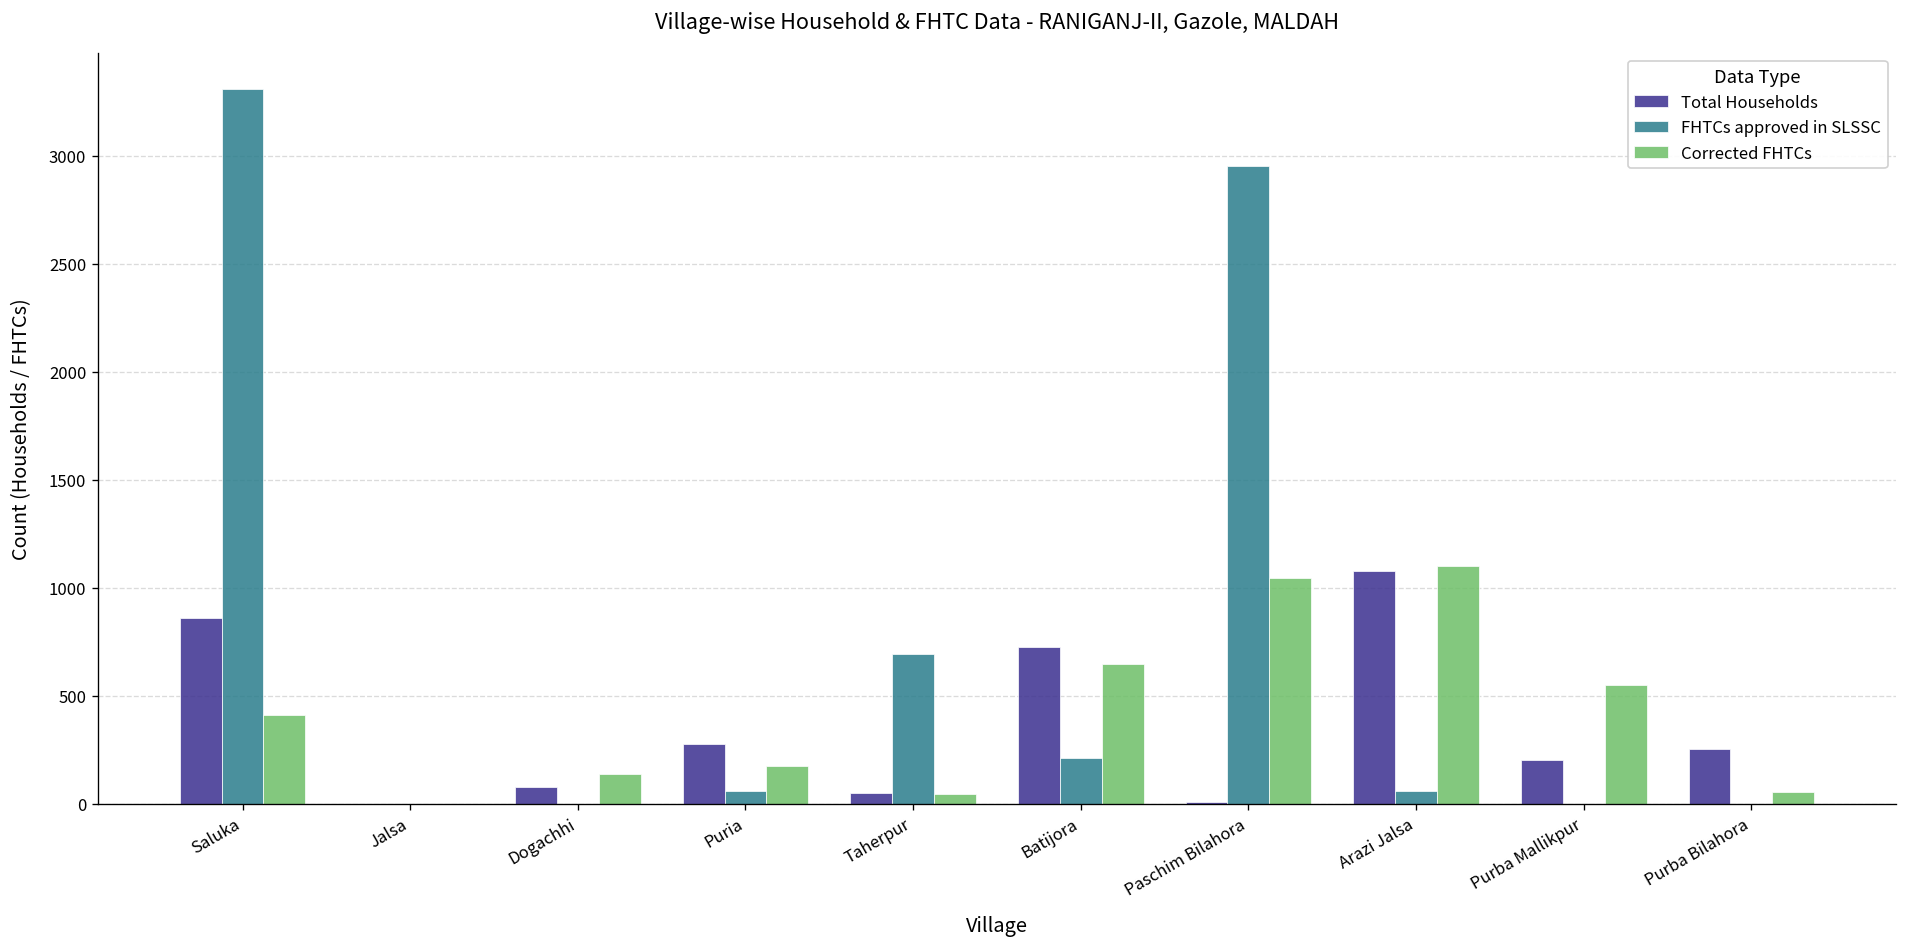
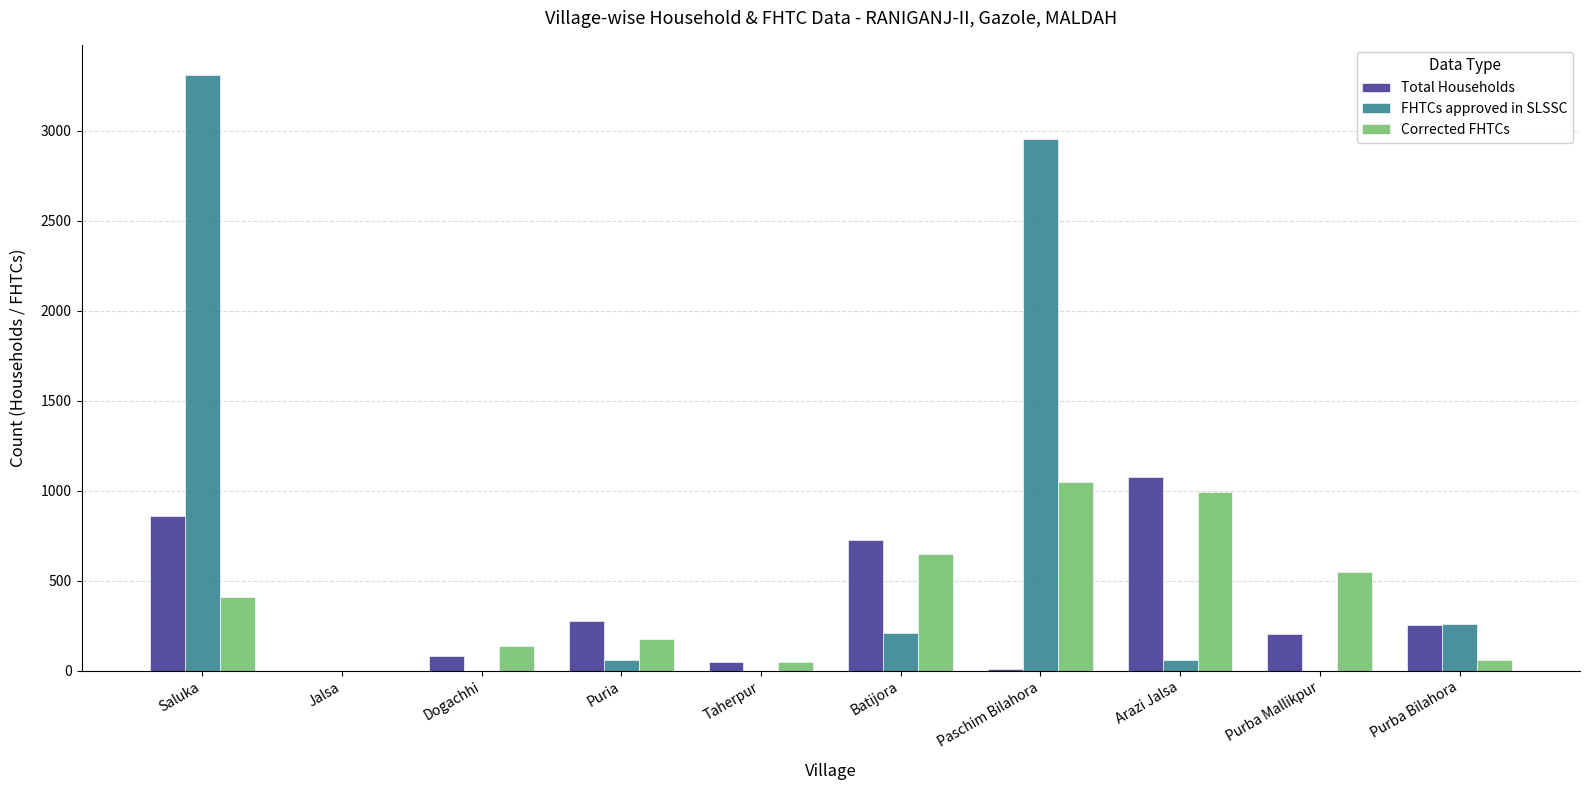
FHTCs approved in SLSSC, Taherpur: 690 -> 0
Corrected FHTCs, Arazi Jalsa: 1100 -> 990
FHTCs approved in SLSSC, Purba Bilahora: 0 -> 260
